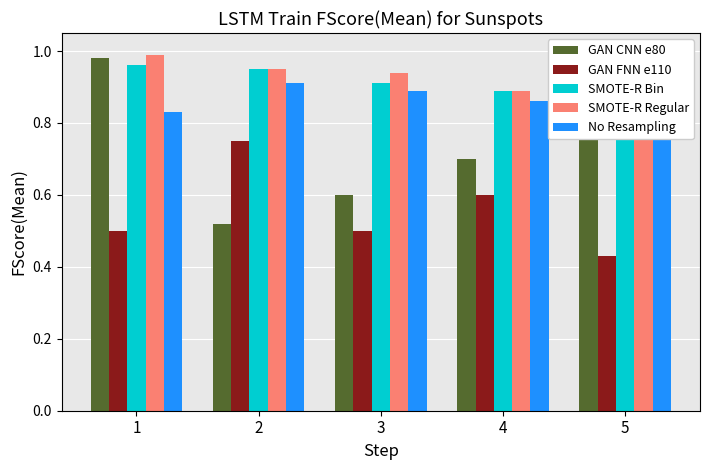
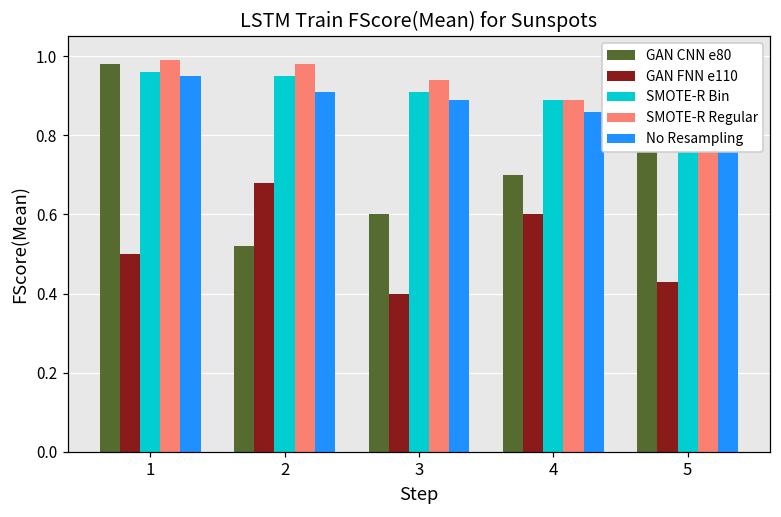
No Resampling, 1: 0.83 -> 0.95
GAN FNN e110, 2: 0.75 -> 0.68
SMOTE-R Regular, 2: 0.95 -> 0.98
GAN FNN e110, 3: 0.5 -> 0.4
